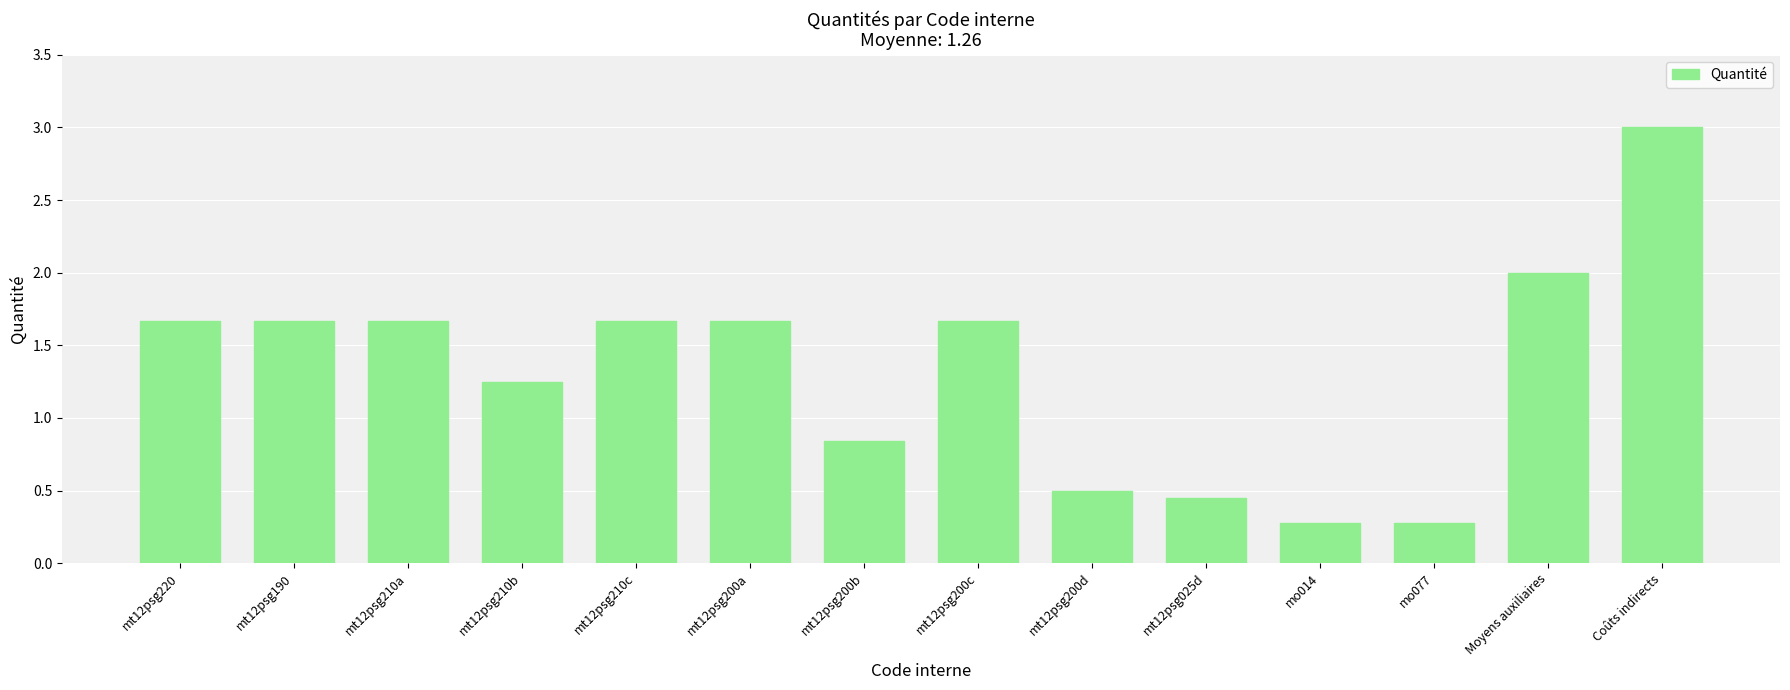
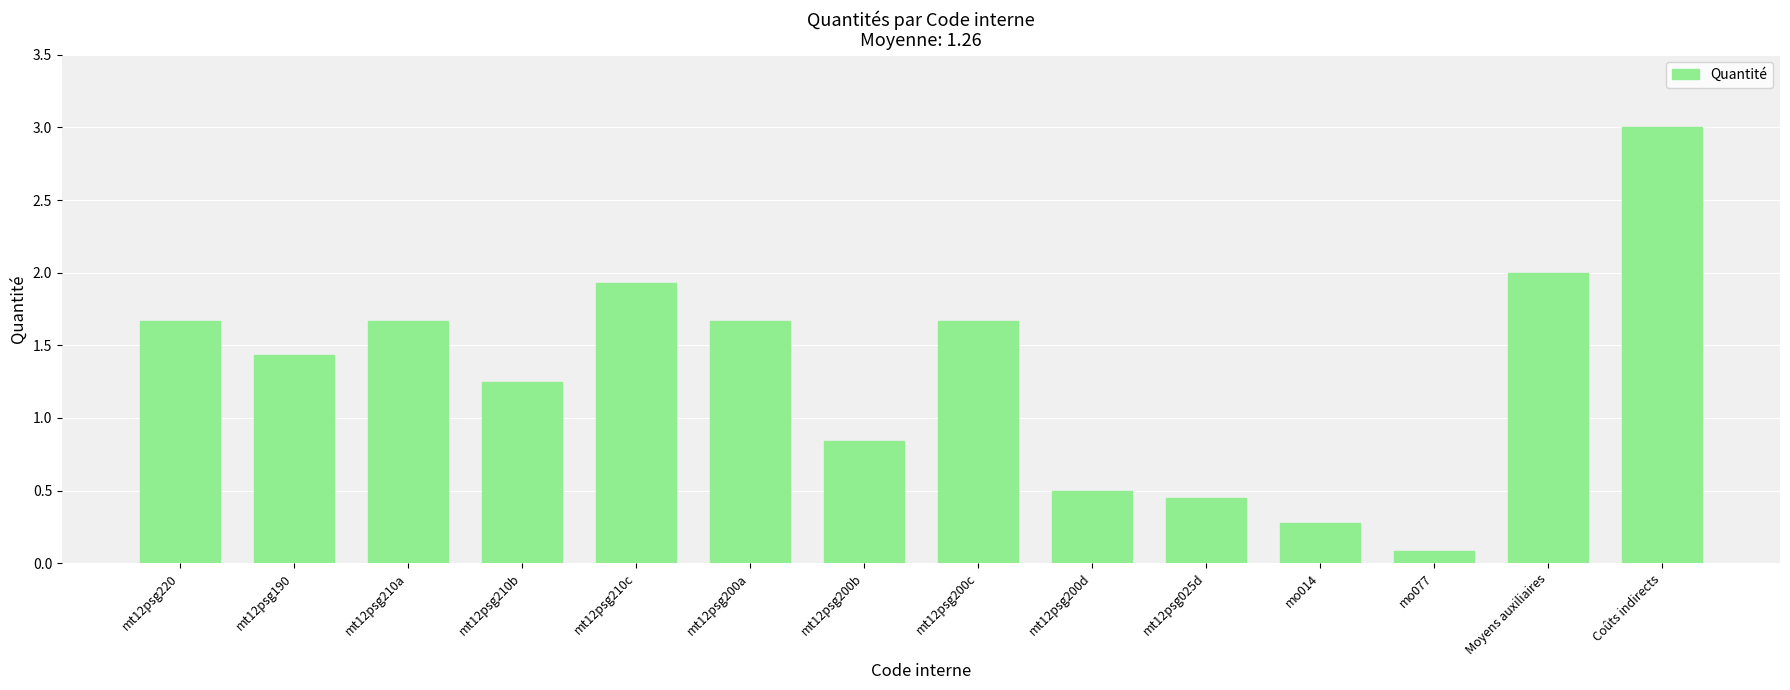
mt12psg190: 1.67 -> 1.43
mt12psg210c: 1.67 -> 1.93
mo077: 0.28 -> 0.08
